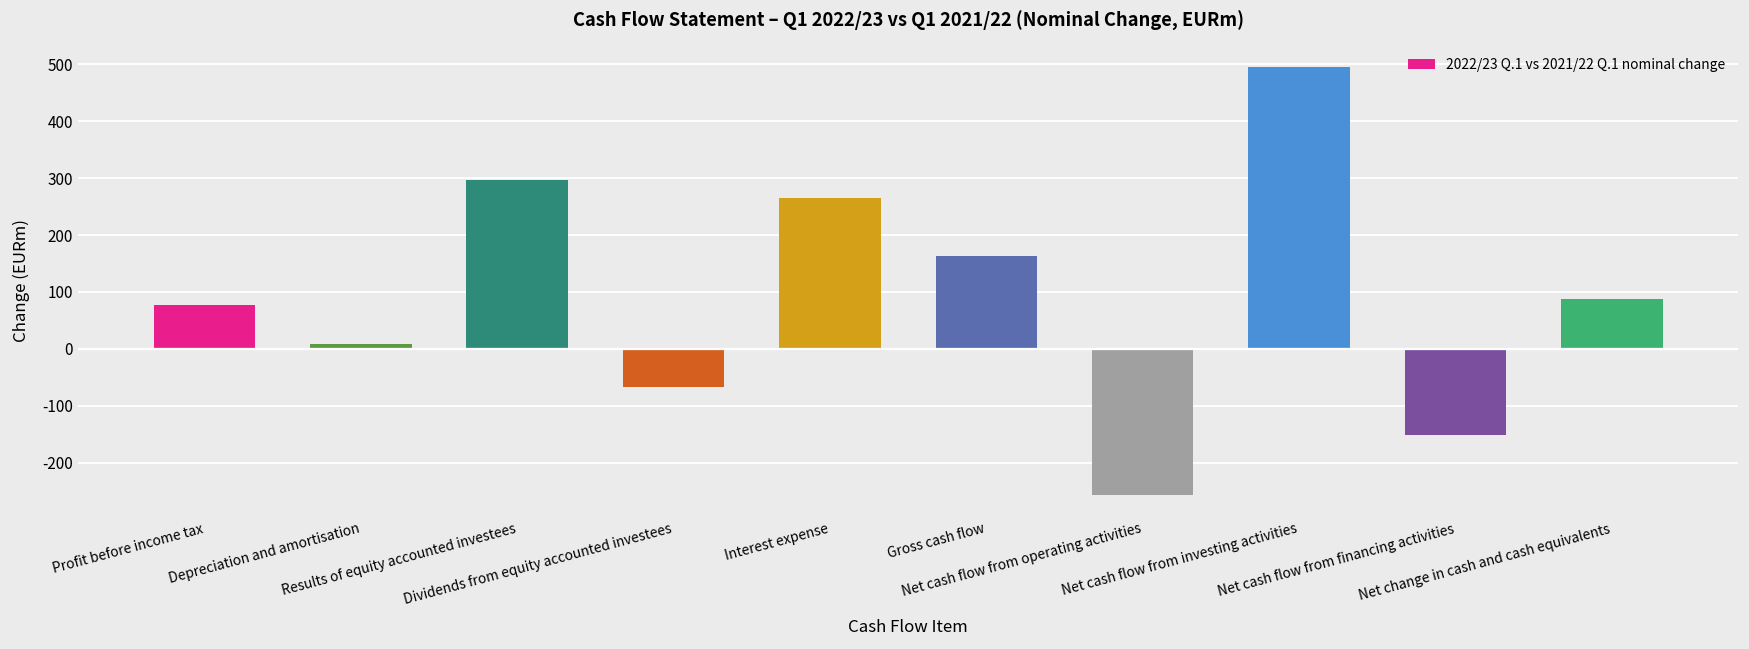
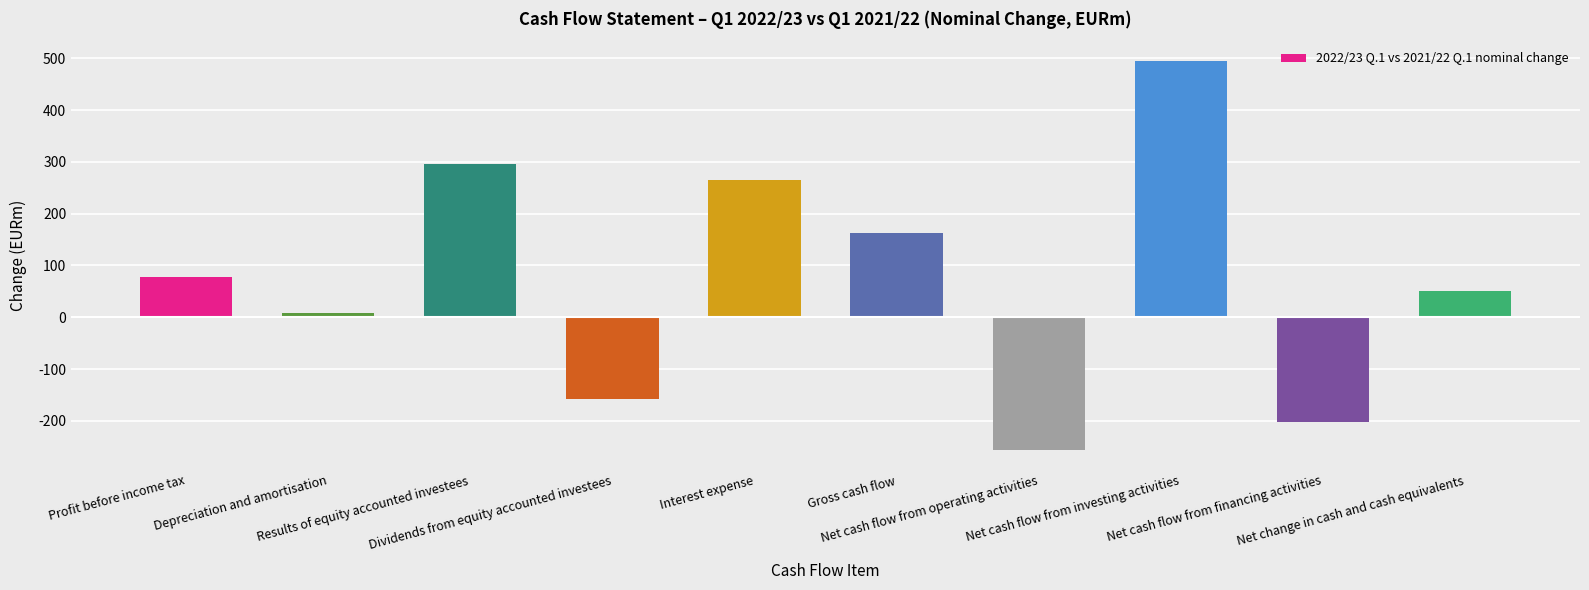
Dividends from equity accounted investees: -70 -> -160
Net cash flow from financing activities: -150 -> -200
Net change in cash and cash equivalents: 90 -> 50
